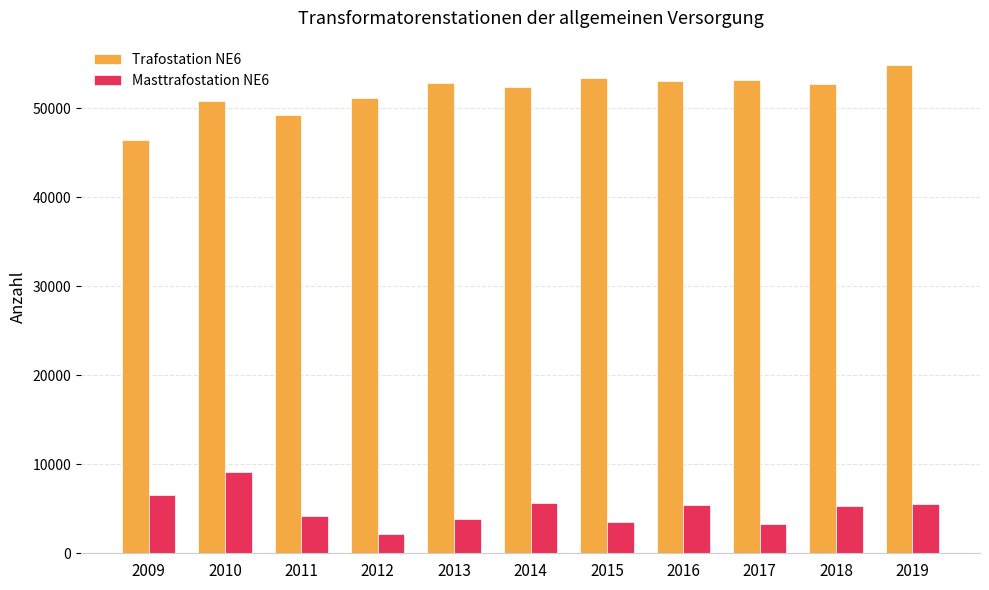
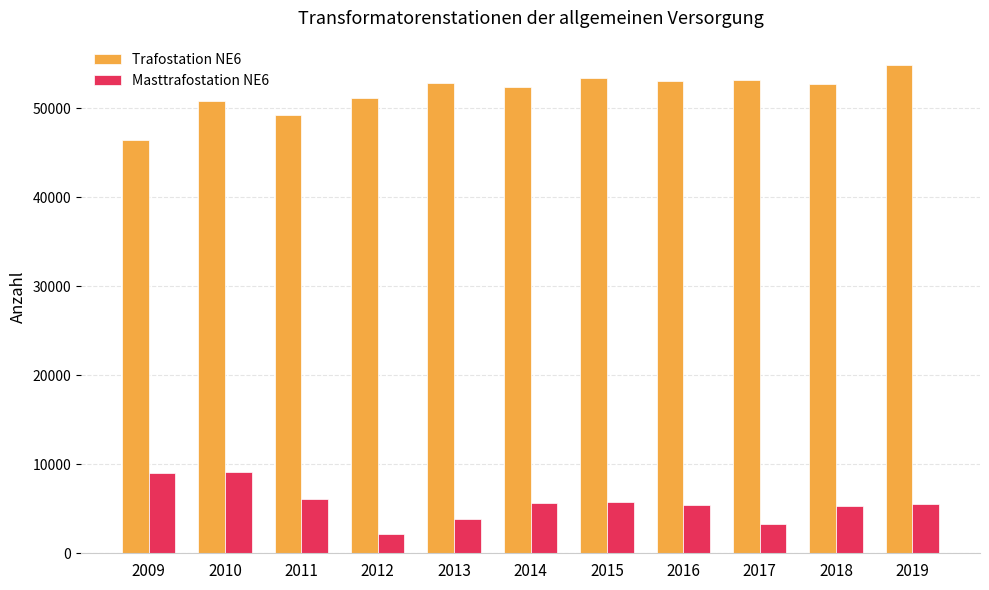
Masttrafostation NE6, 2009: 7000 -> 9000
Masttrafostation NE6, 2011: 4000 -> 6000
Masttrafostation NE6, 2015: 3000 -> 6000
